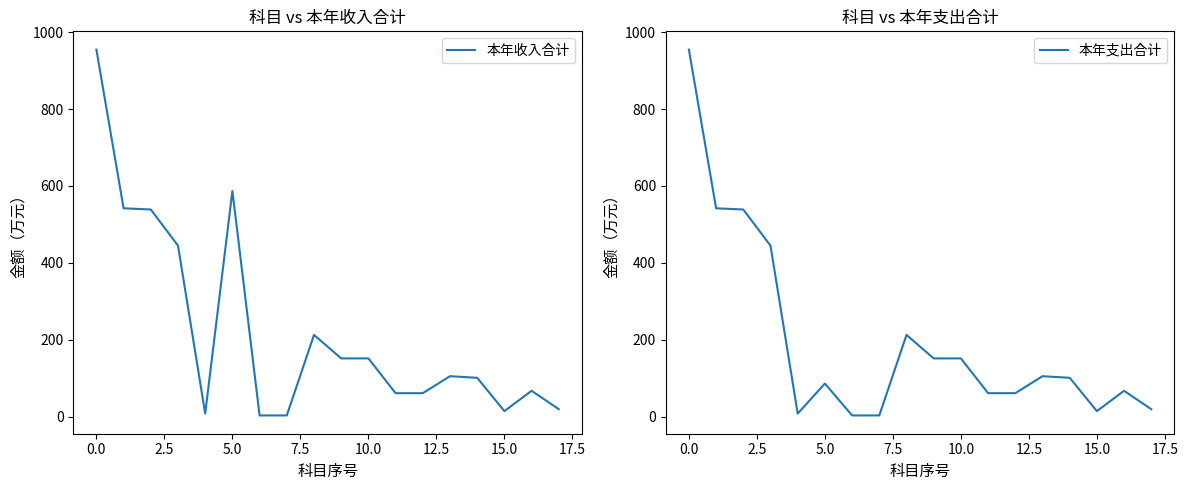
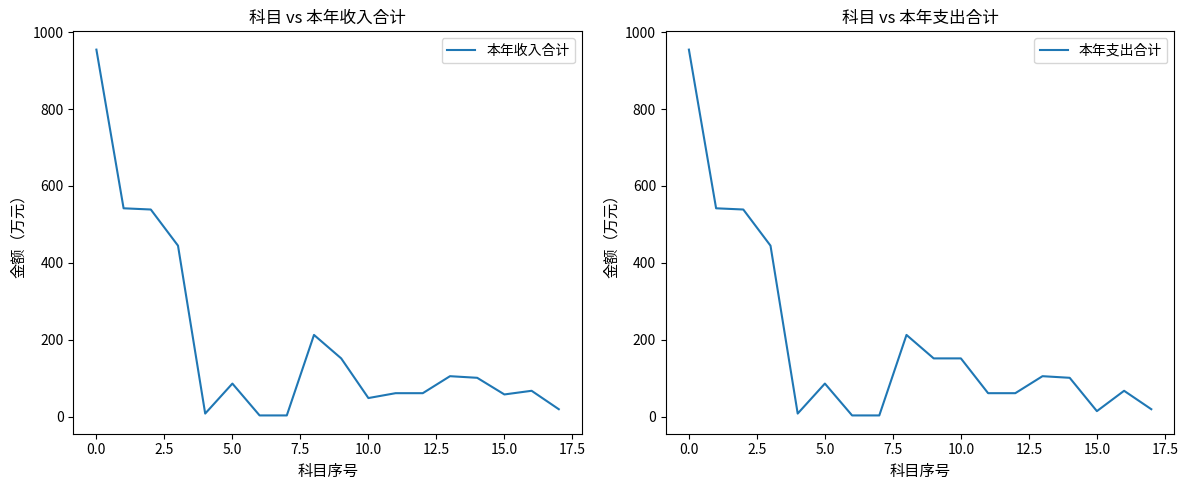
科目 vs 本年收入合计, 5.0: 590 -> 90
科目 vs 本年收入合计, 10.0: 150 -> 50
科目 vs 本年收入合计, 15.0: 10 -> 60
